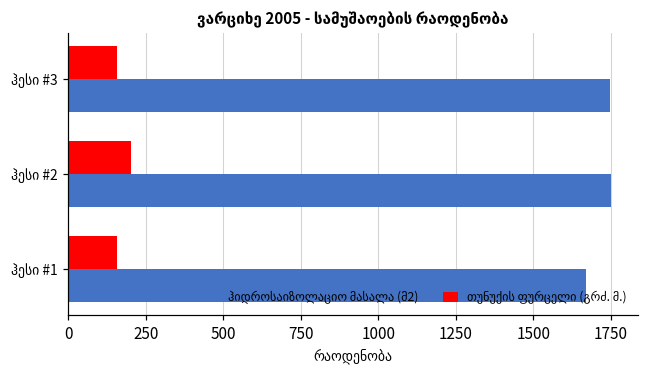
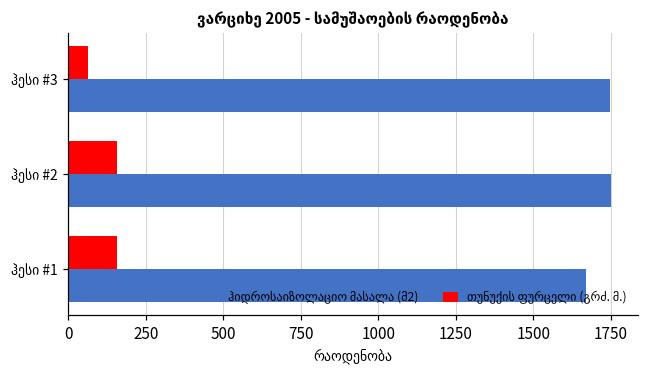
თუნუქის ფურცელი (გრძ. მ.), ჰესი #3: 160 -> 60
თუნუქის ფურცელი (გრძ. მ.), ჰესი #2: 200 -> 160
